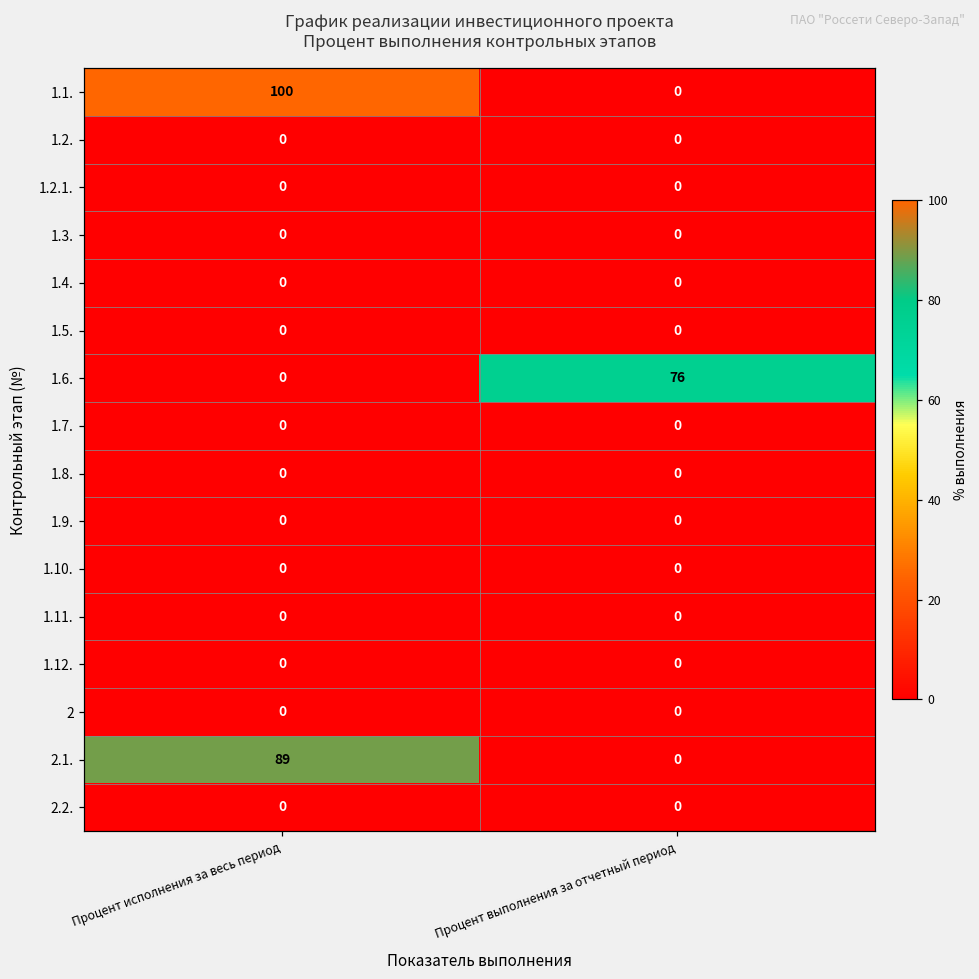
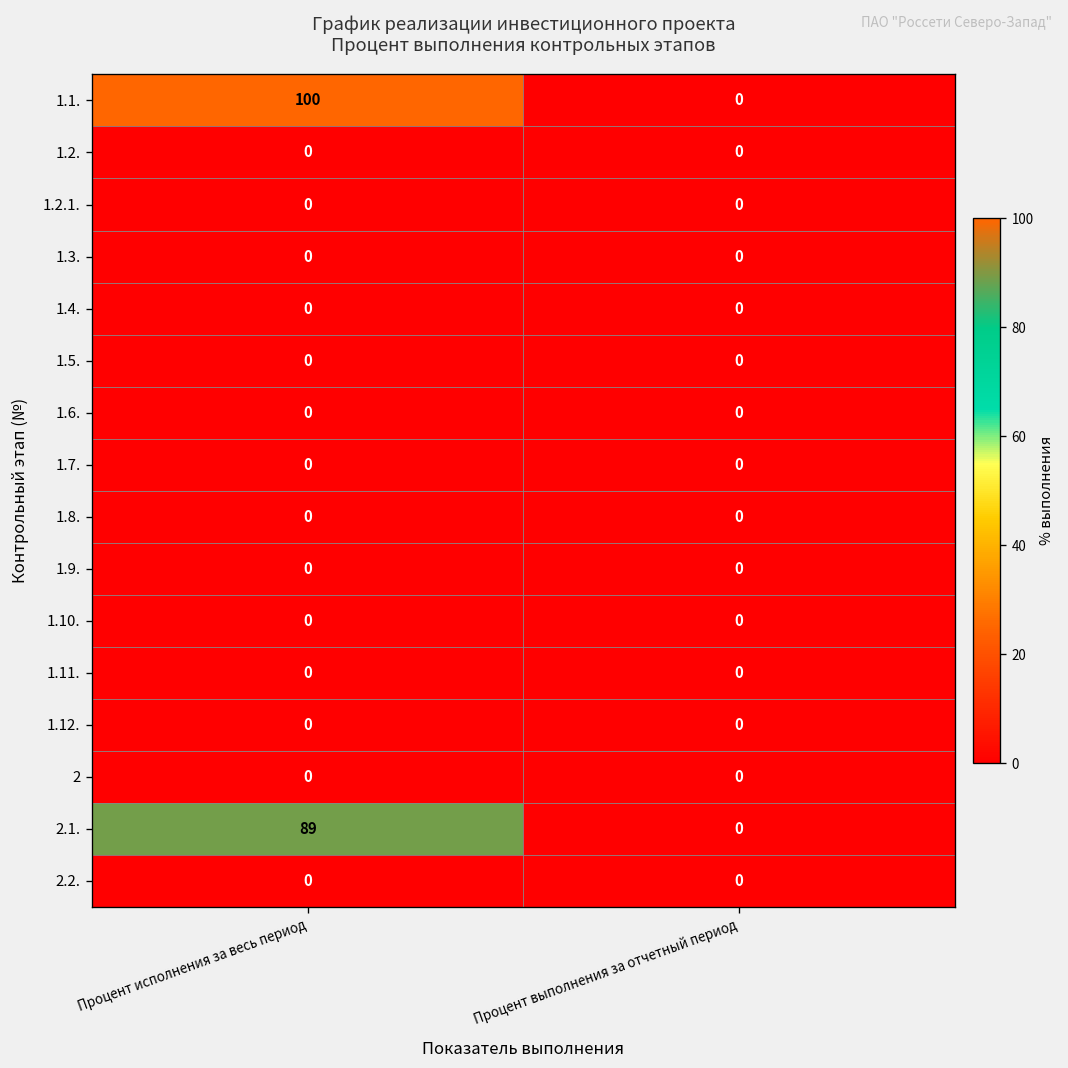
1.6., Процент выполнения за отчетный период: 76 -> 0
